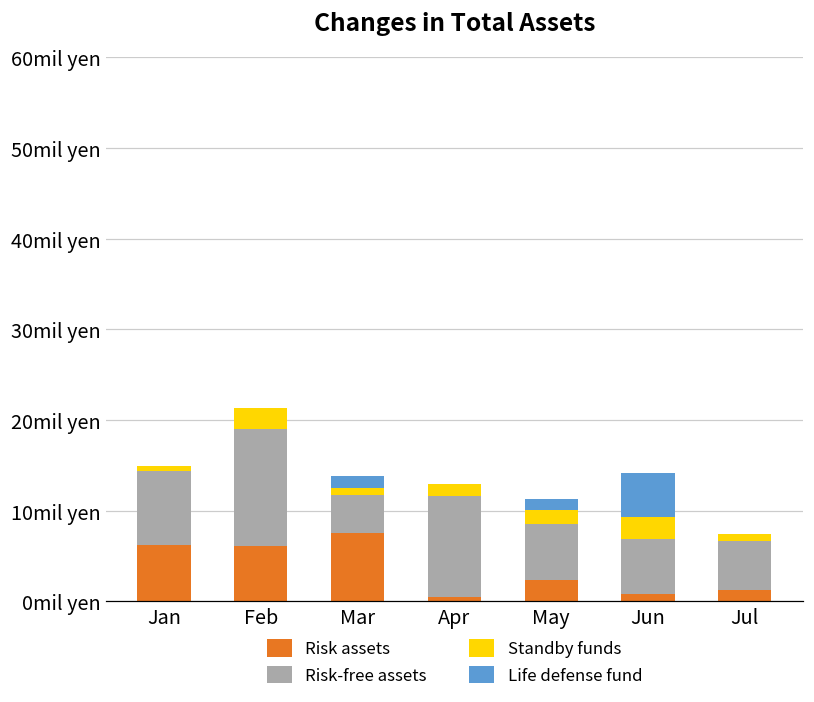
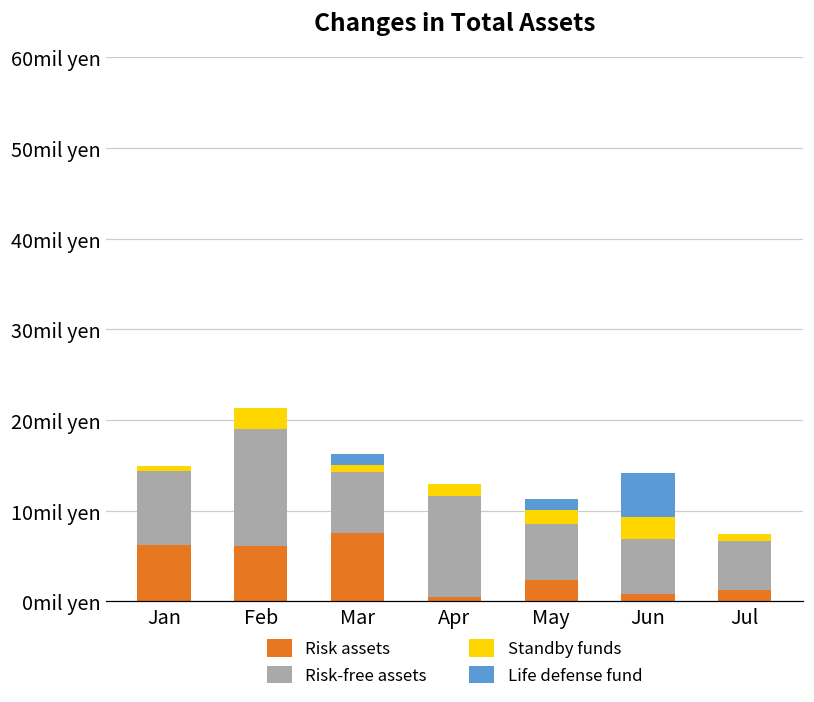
Risk-free assets, Mar: 4mil yen -> 7mil yen
